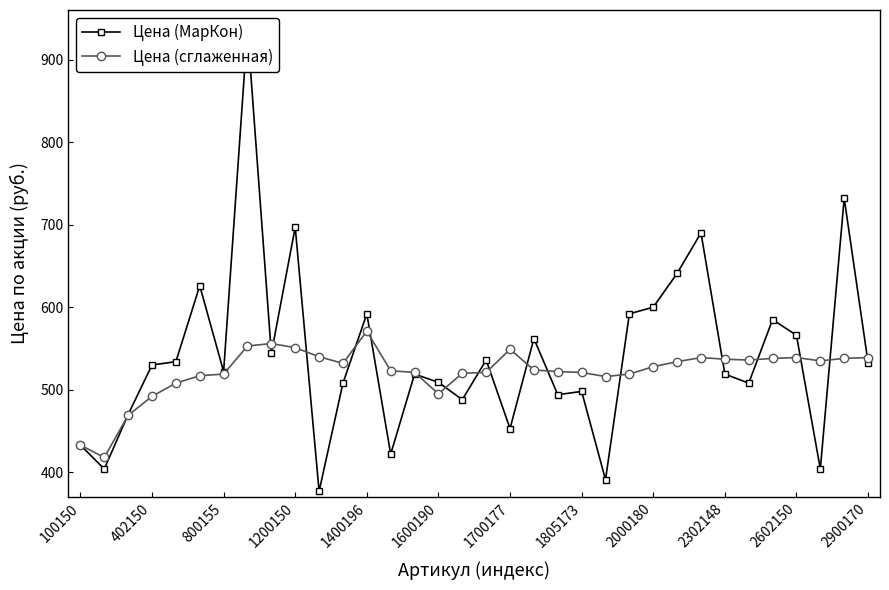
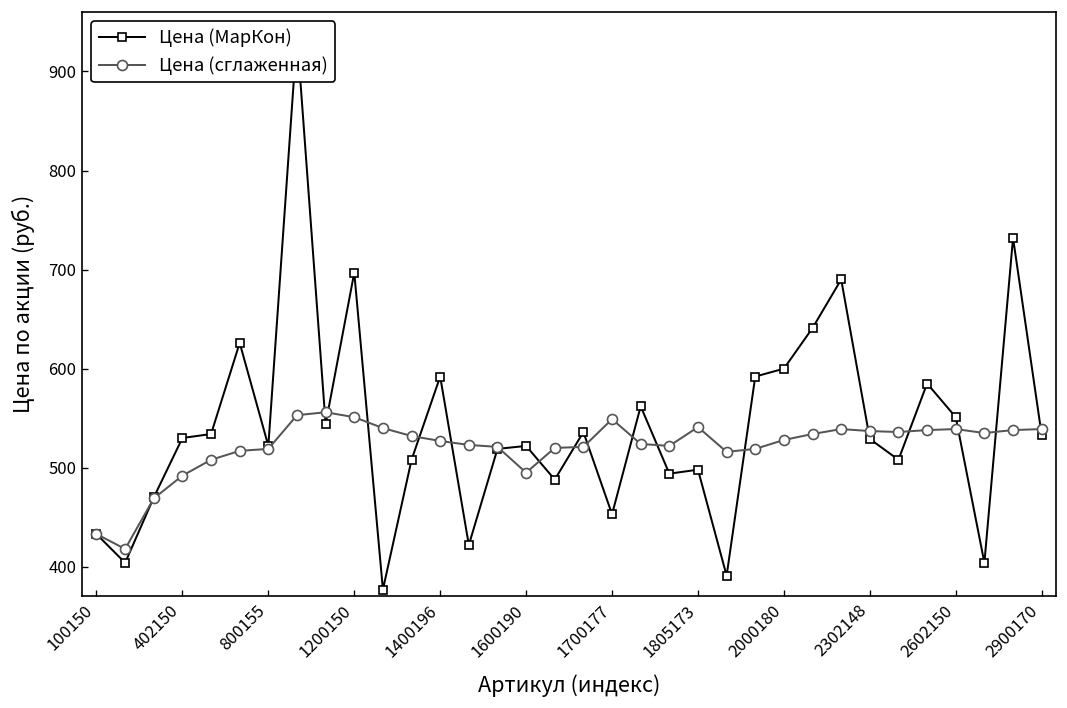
Цена (сглаженная), 1400196: 570 -> 530
Цена (МарКон), 1600190: 510 -> 520
Цена (сглаженная), 1805173: 520 -> 540
Цена (МарКон), 2302148: 520 -> 530
Цена (МарКон), 2602150: 570 -> 550
